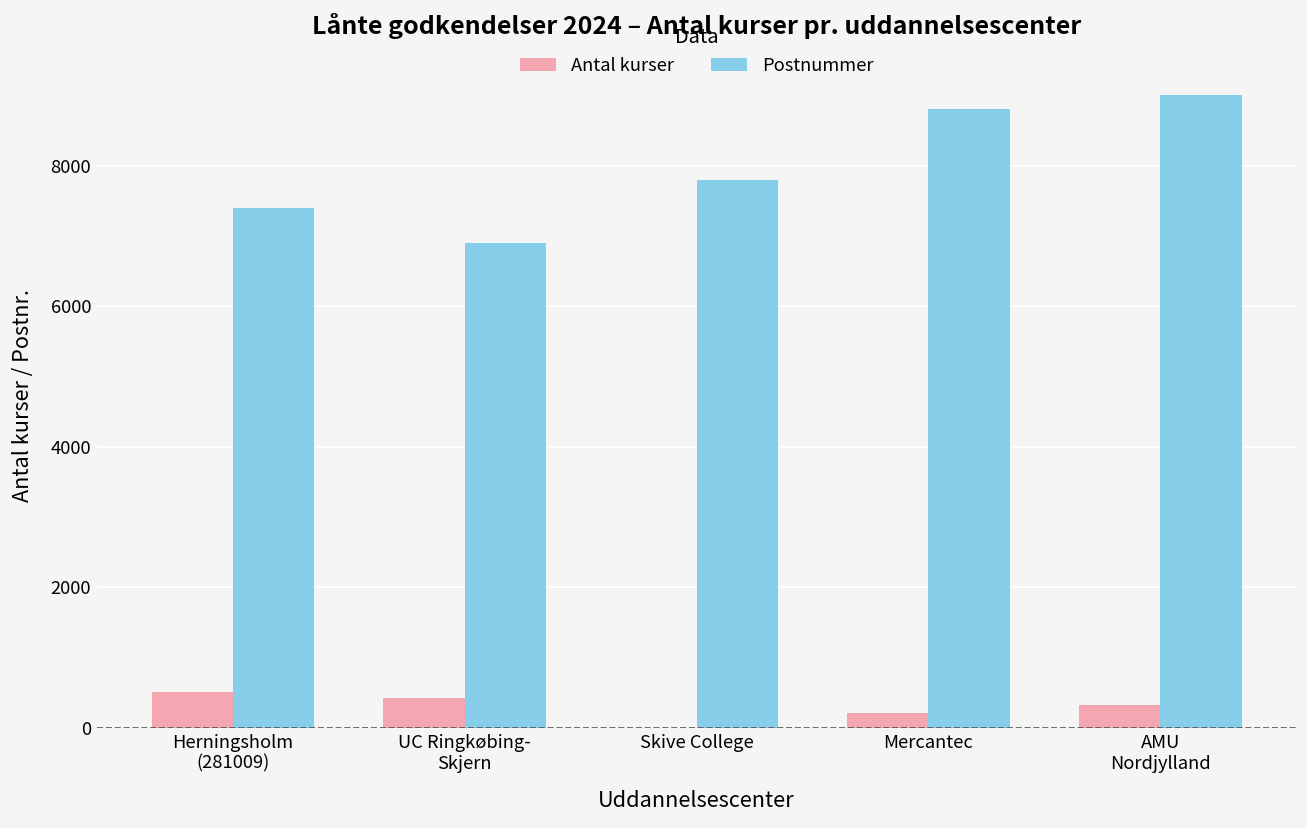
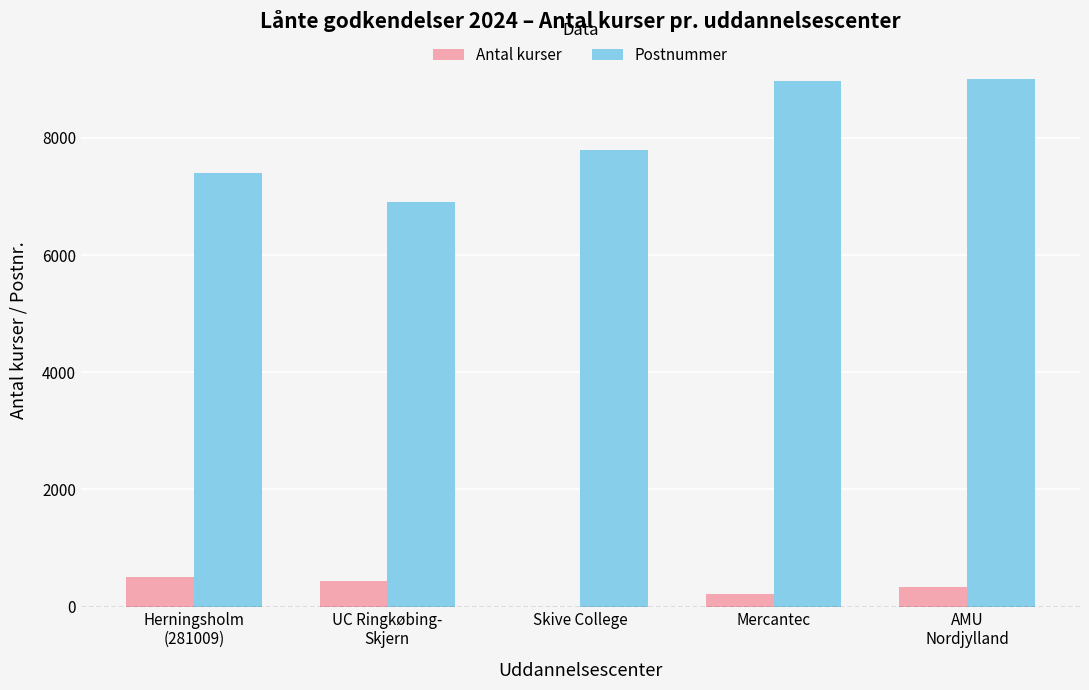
Postnummer, Mercantec: 8800 -> 9000
